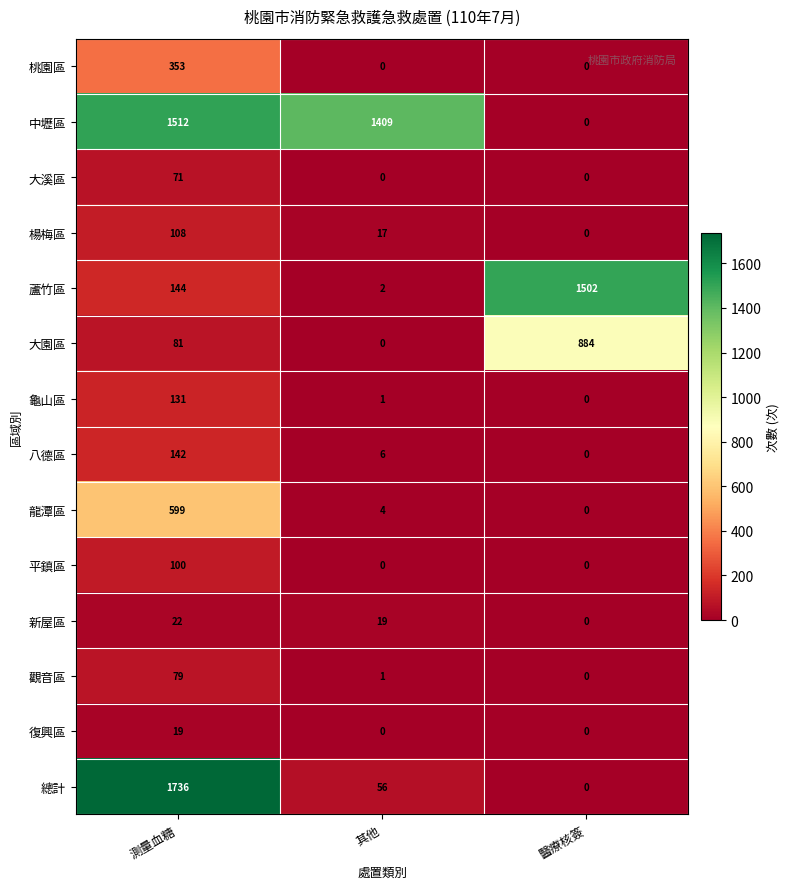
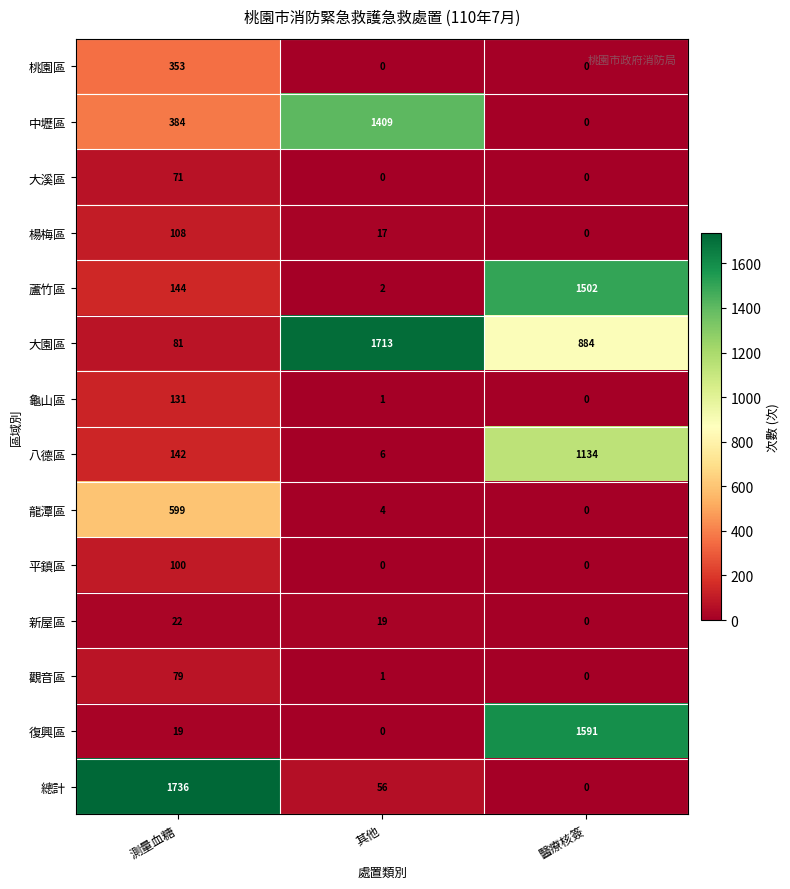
中壢區, 測量血糖: 1512 -> 384
大園區, 其他: 0 -> 1713
八德區, 醫療核簽: 0 -> 1134
復興區, 醫療核簽: 0 -> 1591
